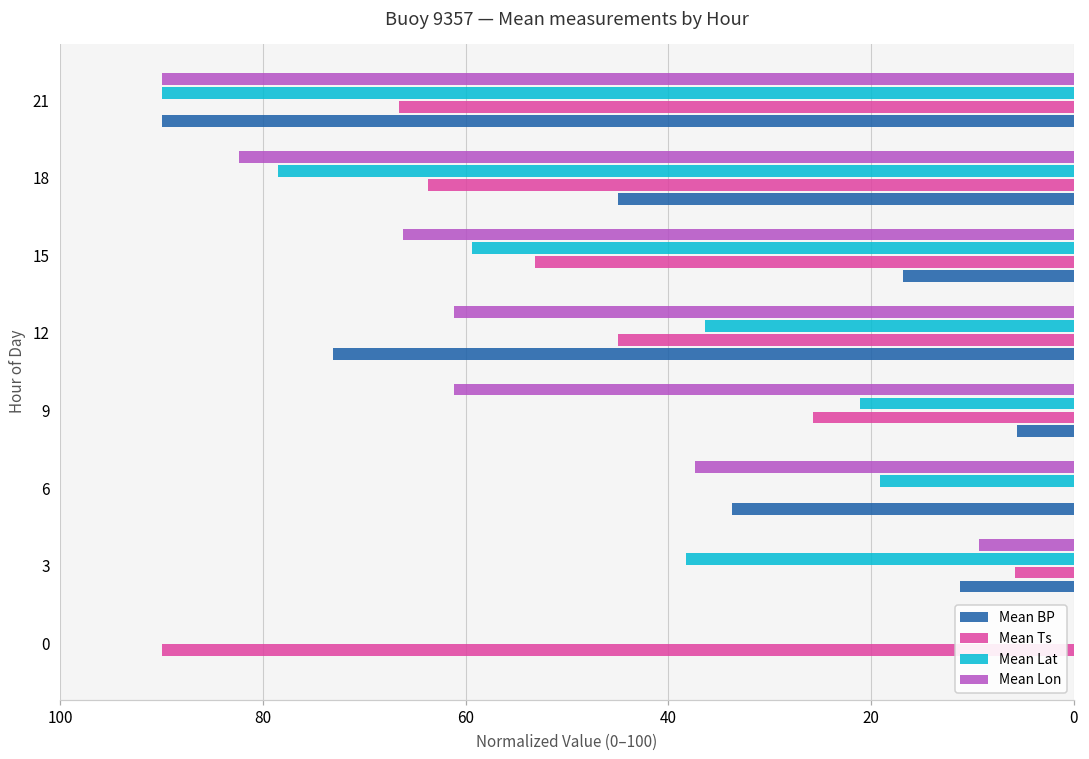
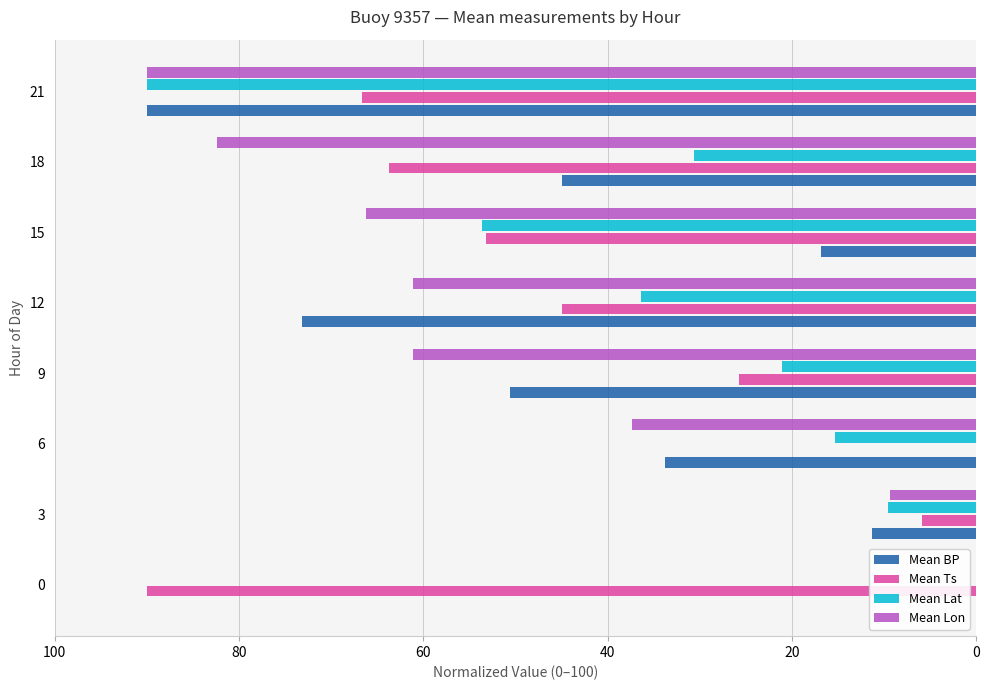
Mean Lat, 18: 79 -> 31
Mean Lat, 15: 59 -> 54
Mean BP, 9: 6 -> 51
Mean Lat, 6: 19 -> 15
Mean Lat, 3: 38 -> 10
